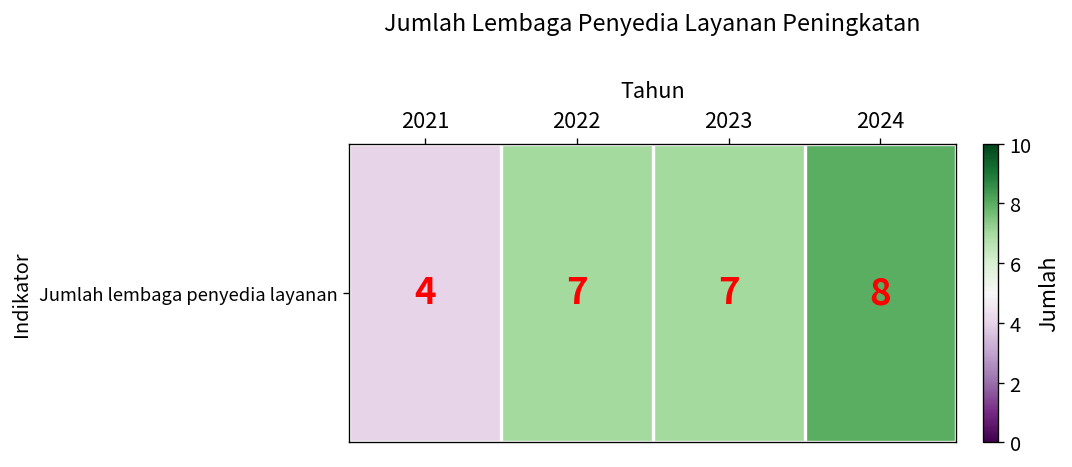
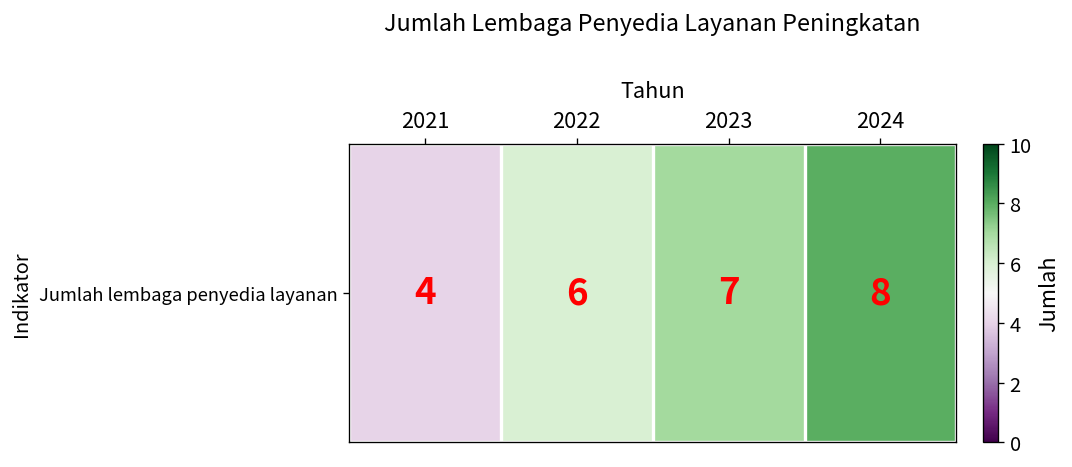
Jumlah lembaga penyedia layanan, 2022: 7 -> 6
